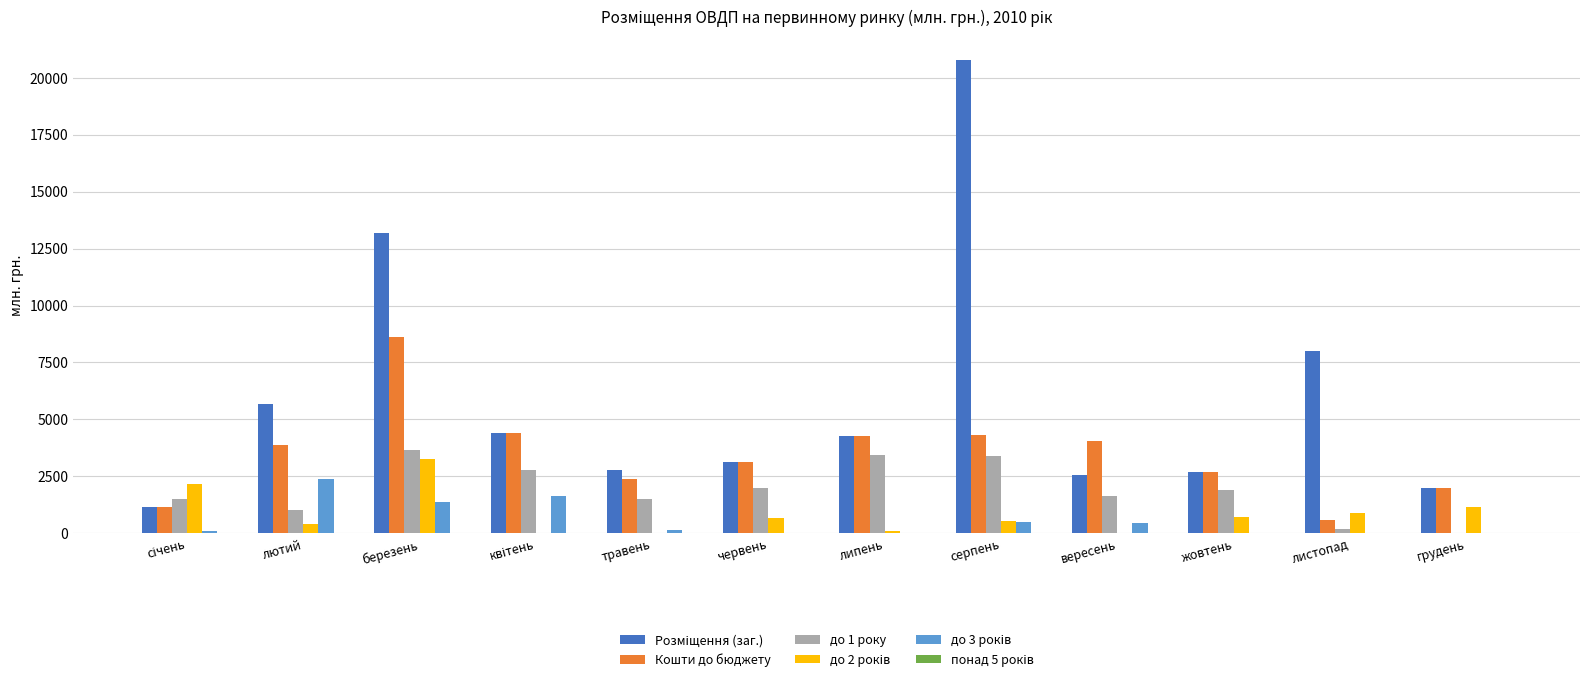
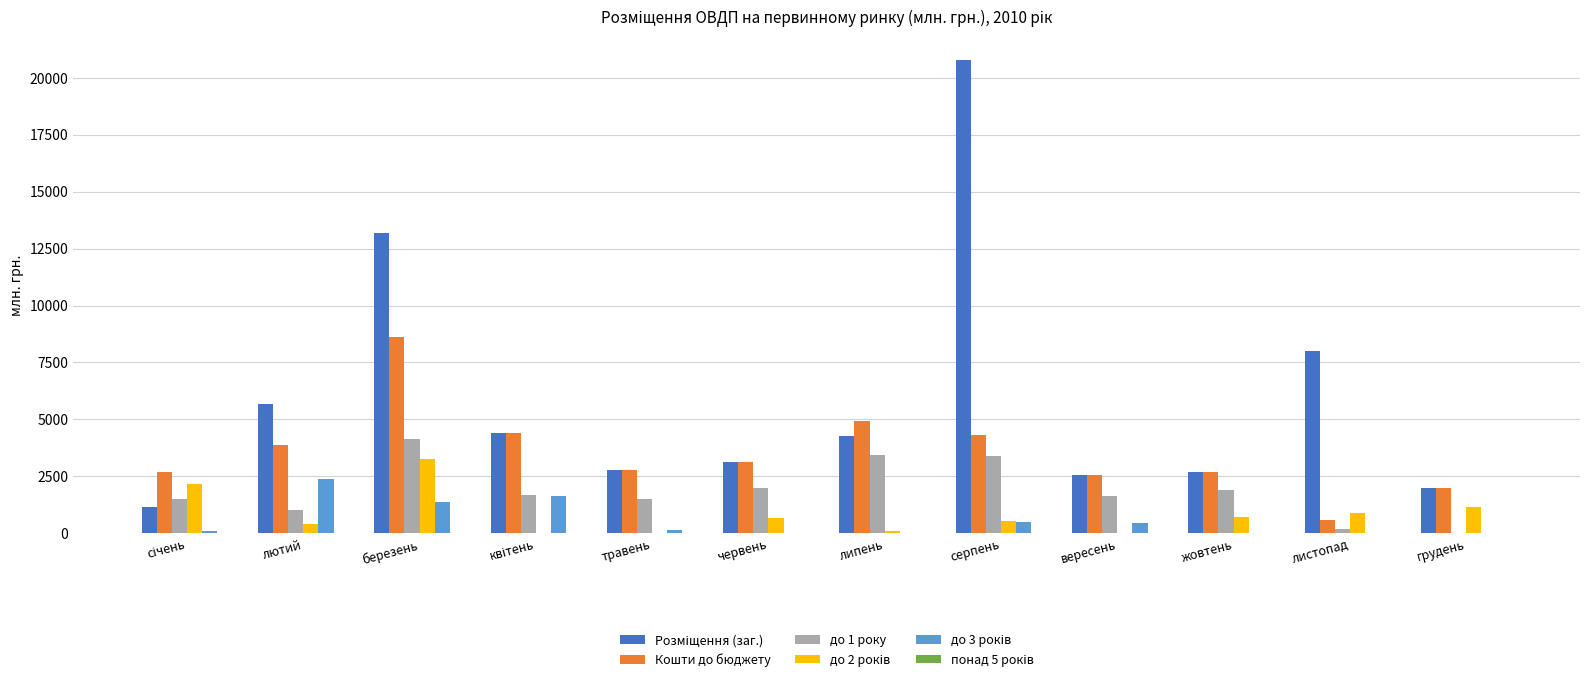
Кошти до бюджету, січень: 1200 -> 2700
до 1 року, березень: 3600 -> 4100
до 1 року, квітень: 2800 -> 1700
Кошти до бюджету, травень: 2400 -> 2800
Кошти до бюджету, липень: 4300 -> 4900
Кошти до бюджету, вересень: 4000 -> 2600
